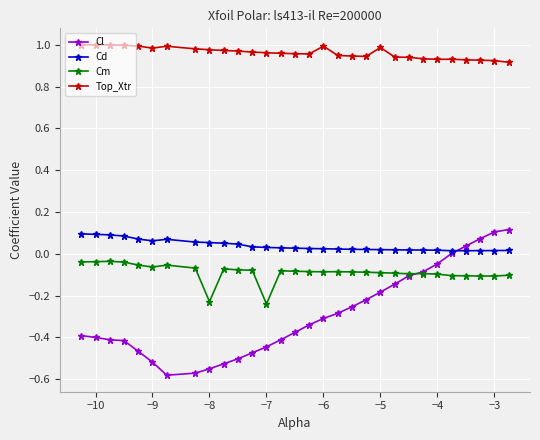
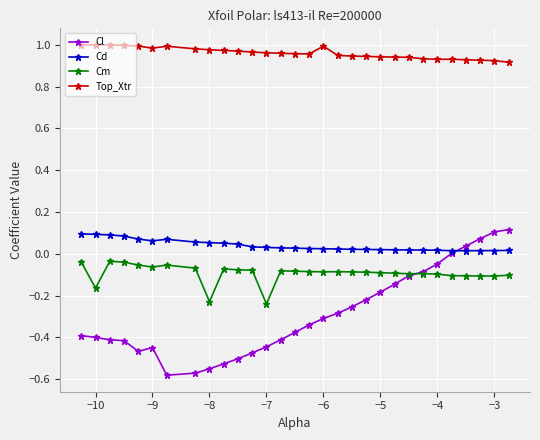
Cm, −10: -0.04 -> -0.16
Cl, −9: -0.52 -> -0.45
Top_Xtr, −5: 0.99 -> 0.94
